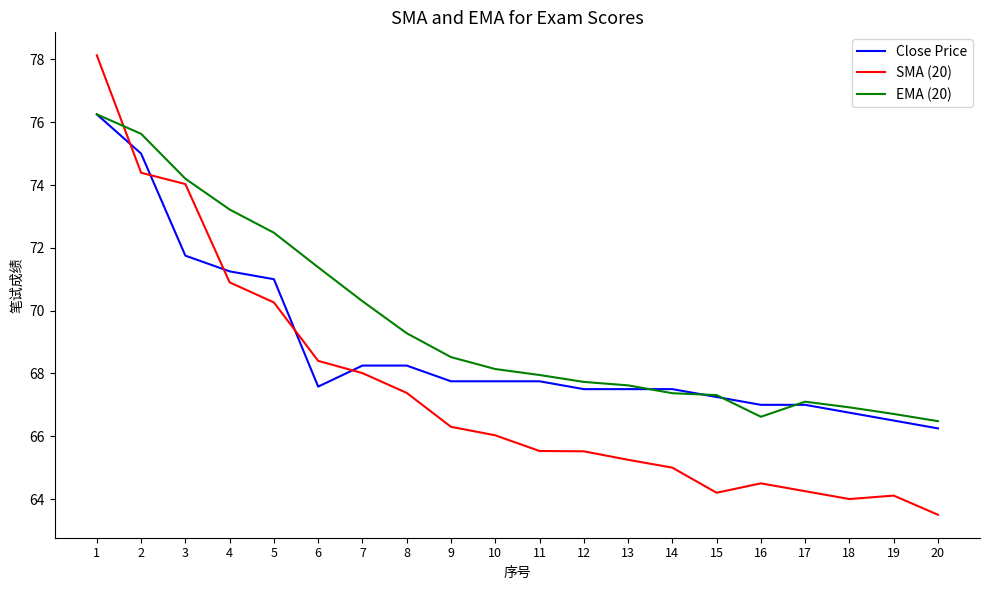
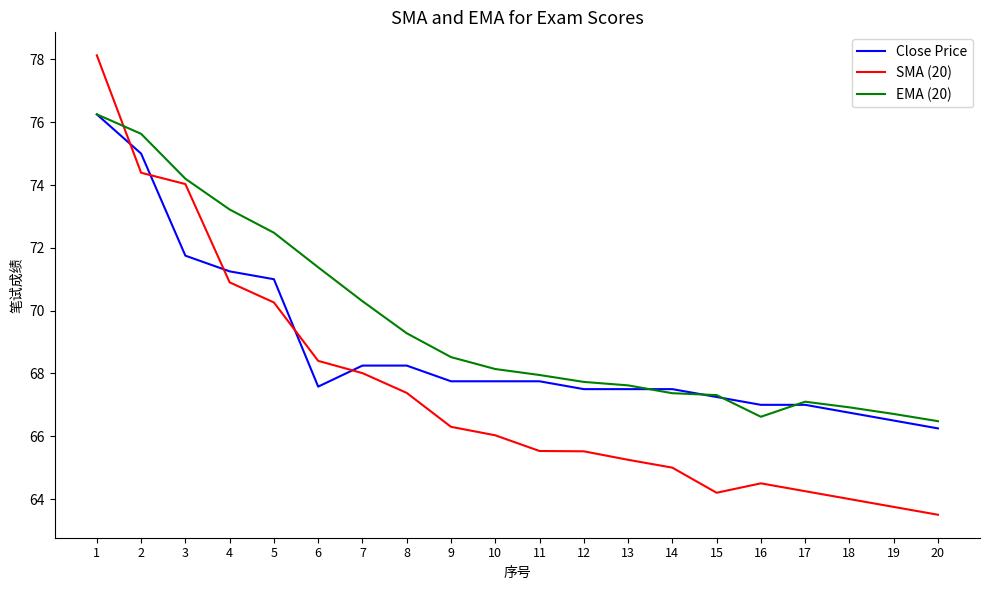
SMA (20), 19: 64.1 -> 63.8
